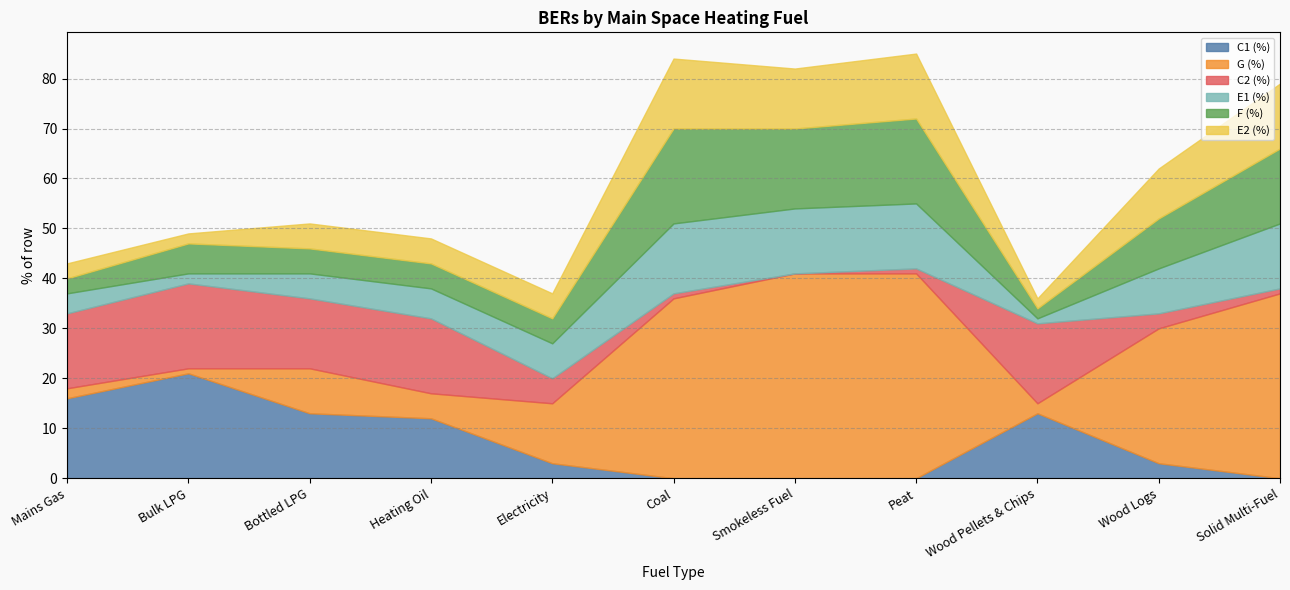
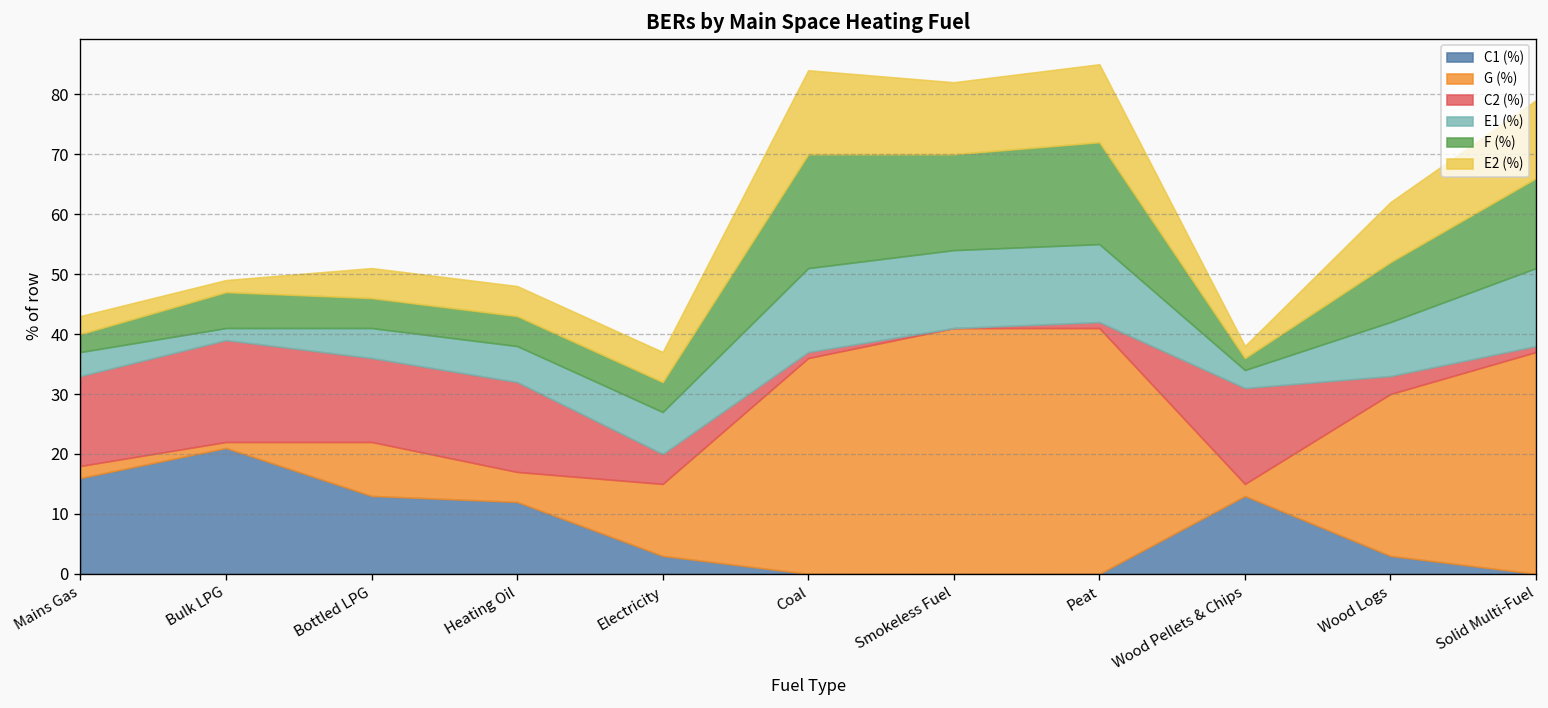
E1 (%), Wood Pellets & Chips: 1 -> 3
